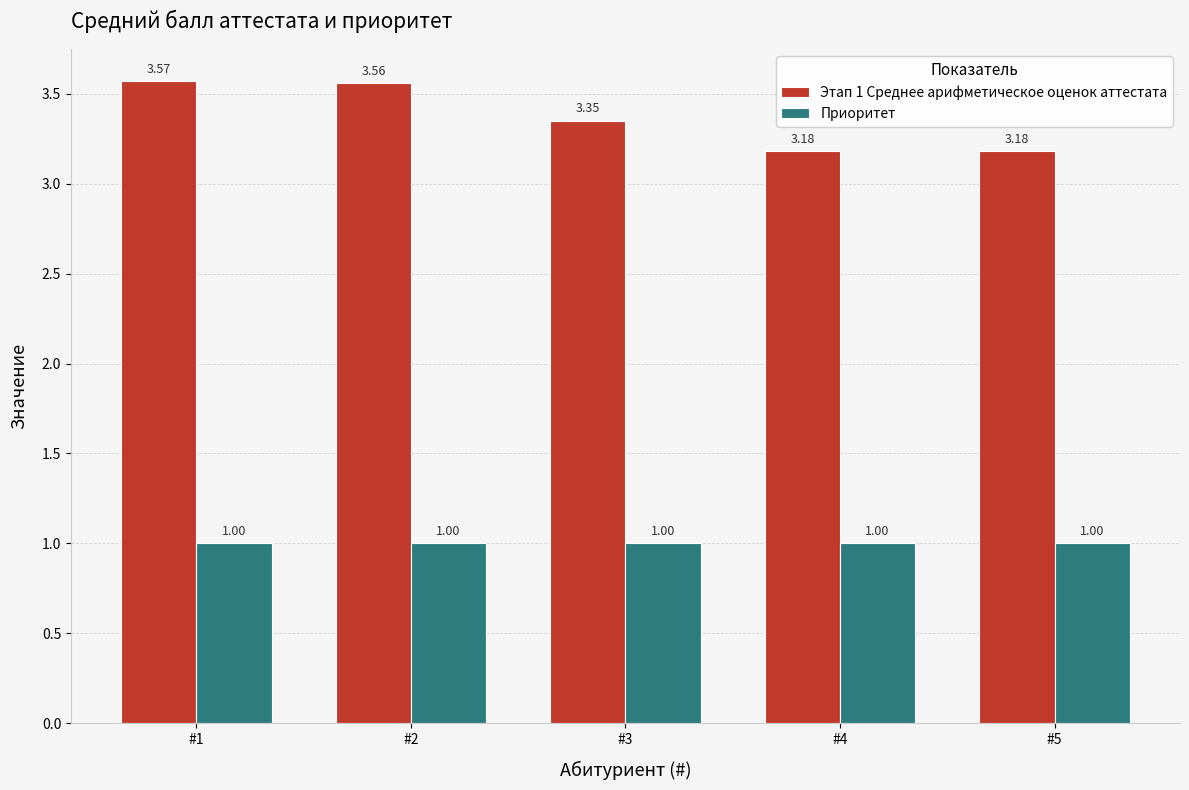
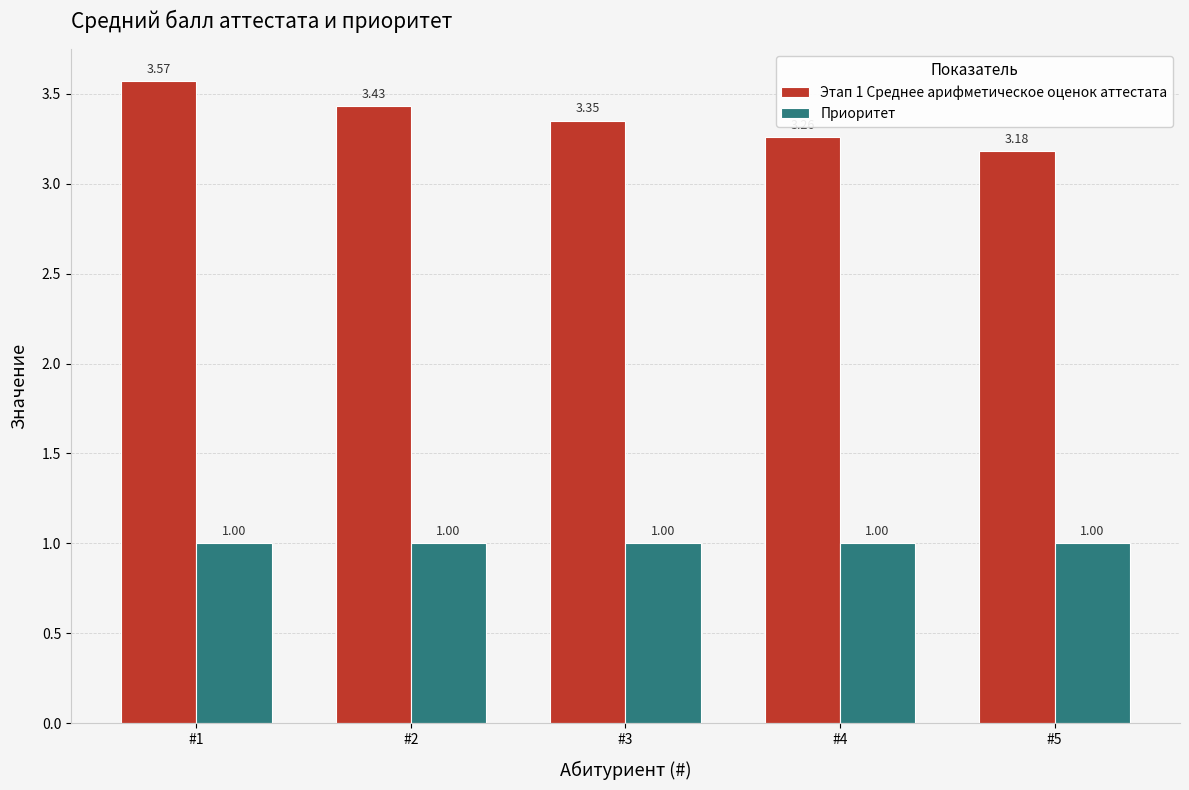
Этап 1 Среднее арифметическое оценок аттестата, #2: 3.56 -> 3.43
Этап 1 Среднее арифметическое оценок аттестата, #4: 3.18 -> 3.26
